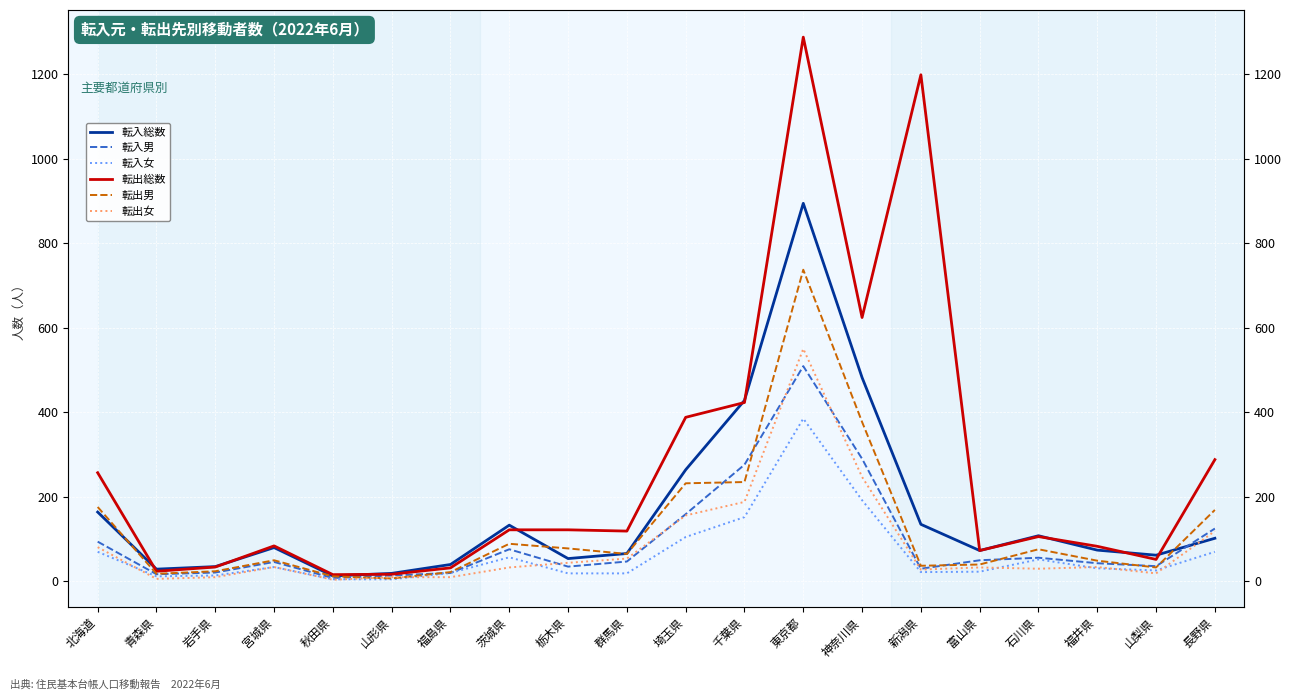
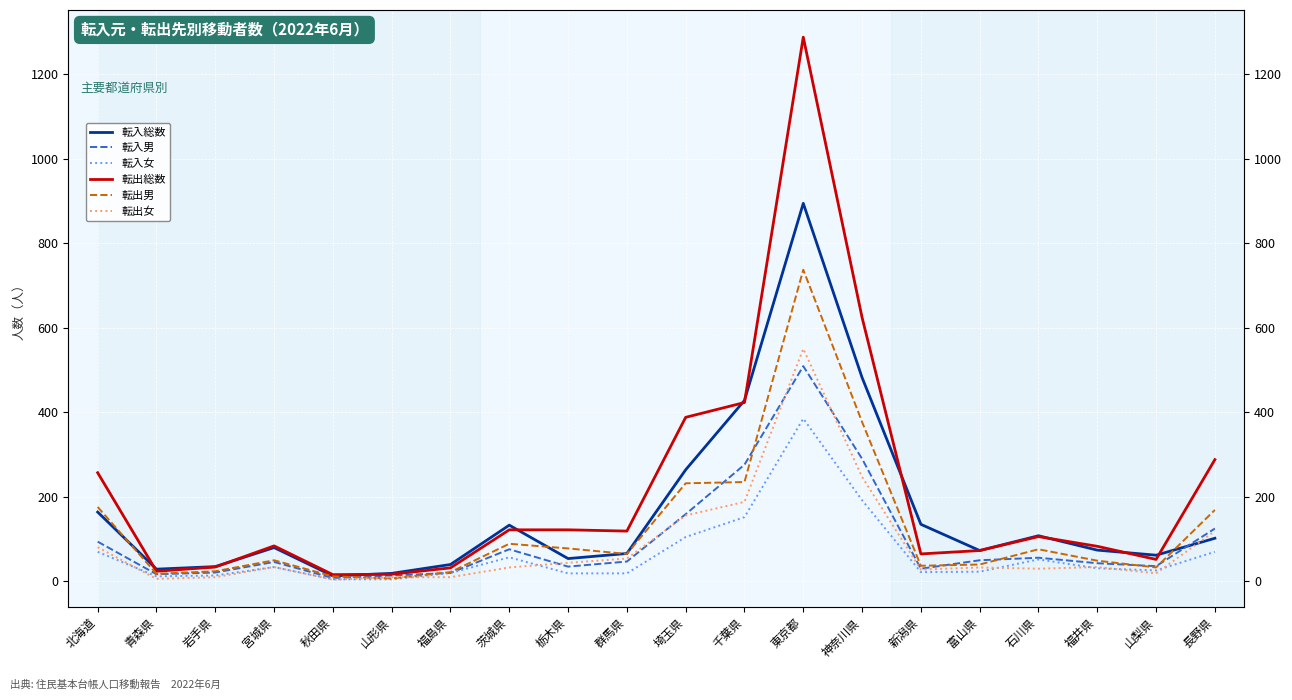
転出総数, 新潟県: 1200 -> 70
